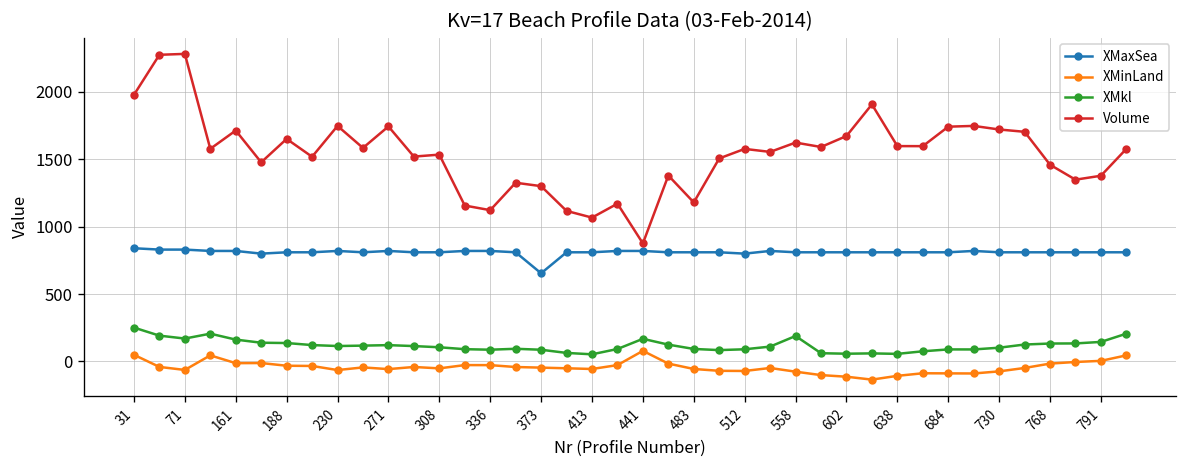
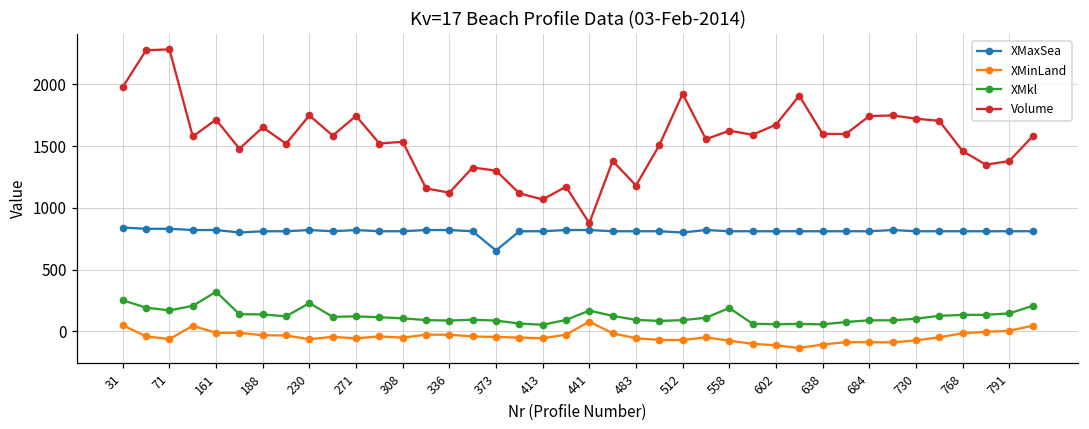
XMkl, 161: 160 -> 320
XMkl, 230: 110 -> 230
Volume, 512: 1580 -> 1920
